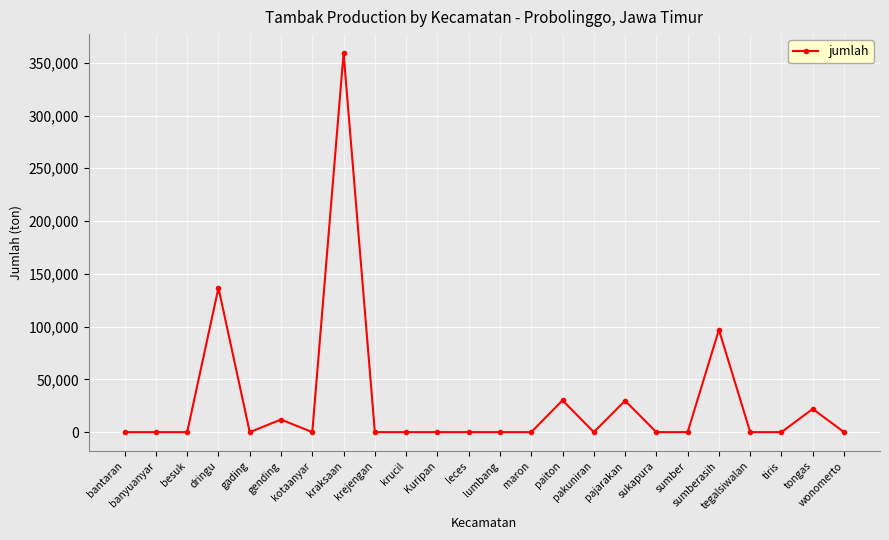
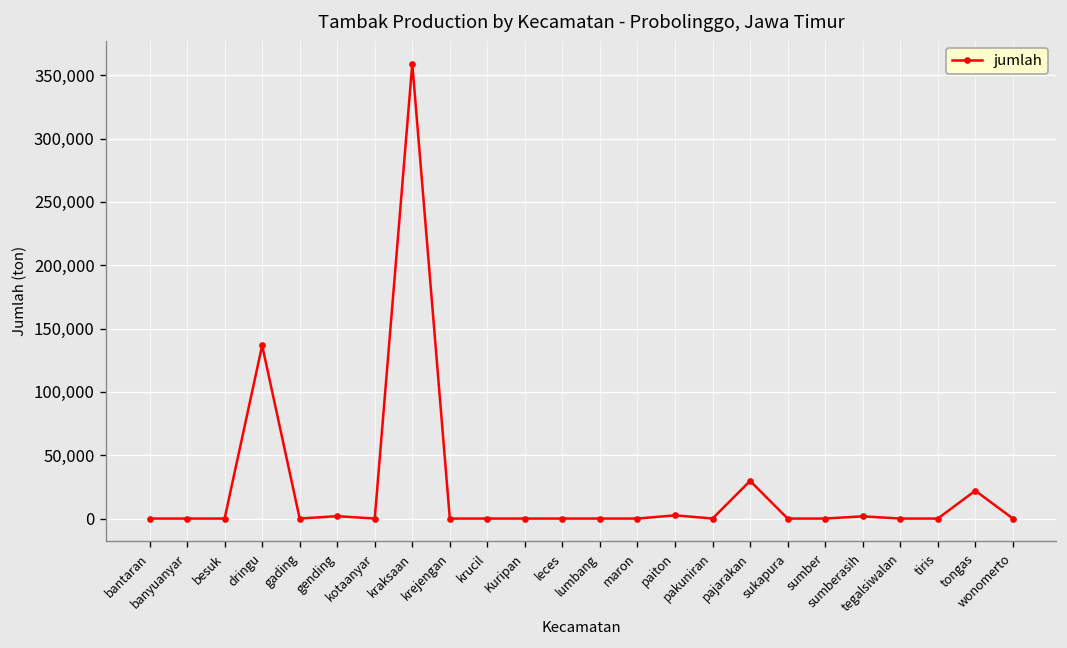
gending: 12,000 -> 2,000
paiton: 30,000 -> 3,000
sumberasih: 97,000 -> 2,000
